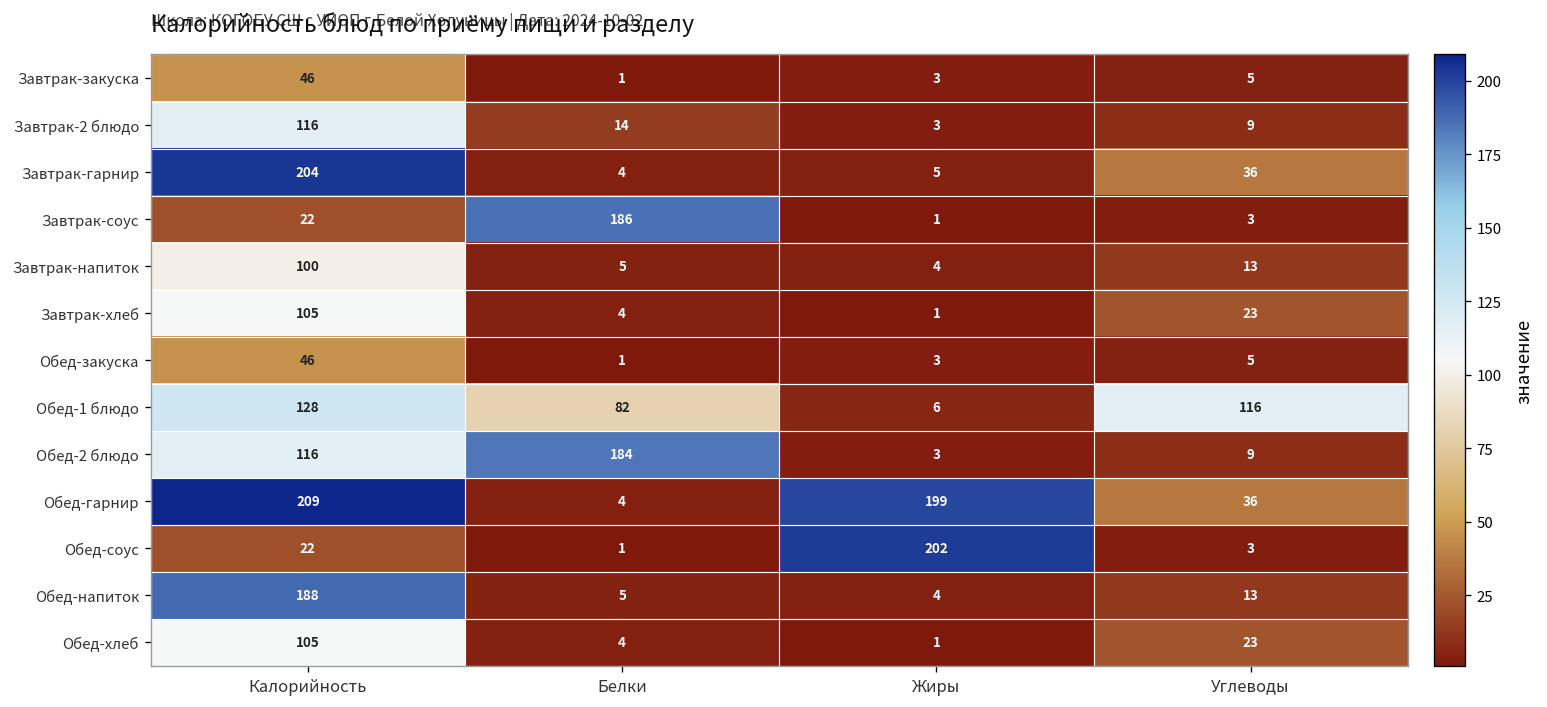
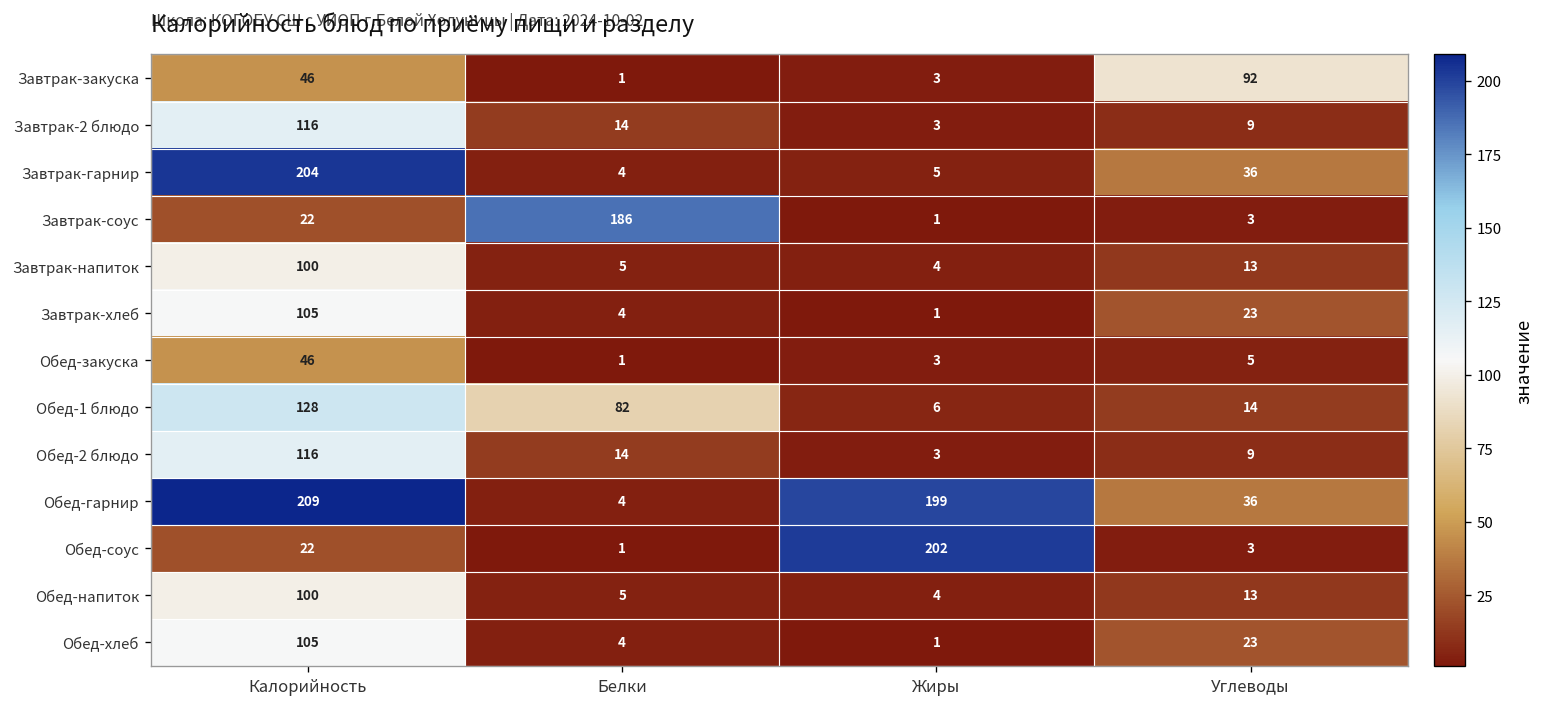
Завтрак-закуска, Углеводы: 5 -> 92
Обед-1 блюдо, Углеводы: 116 -> 14
Обед-2 блюдо, Белки: 184 -> 14
Обед-напиток, Калорийность: 188 -> 100
